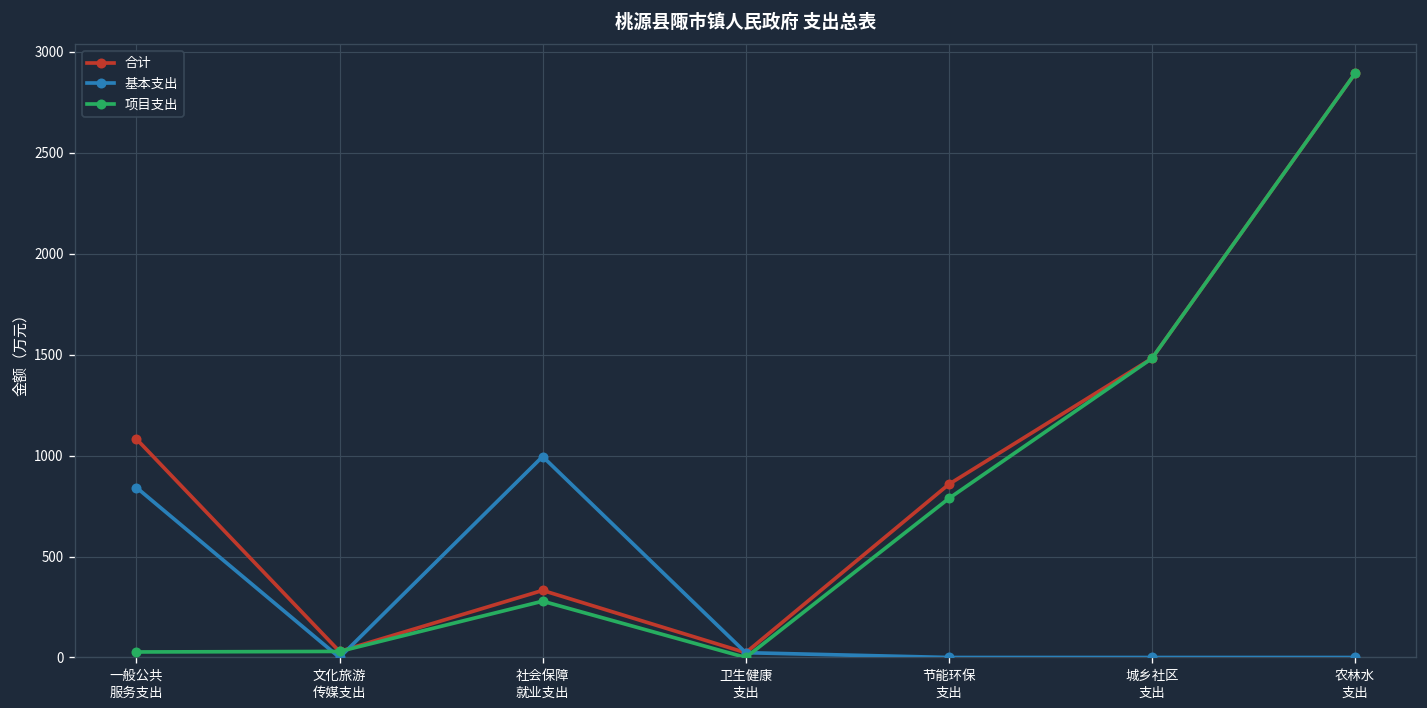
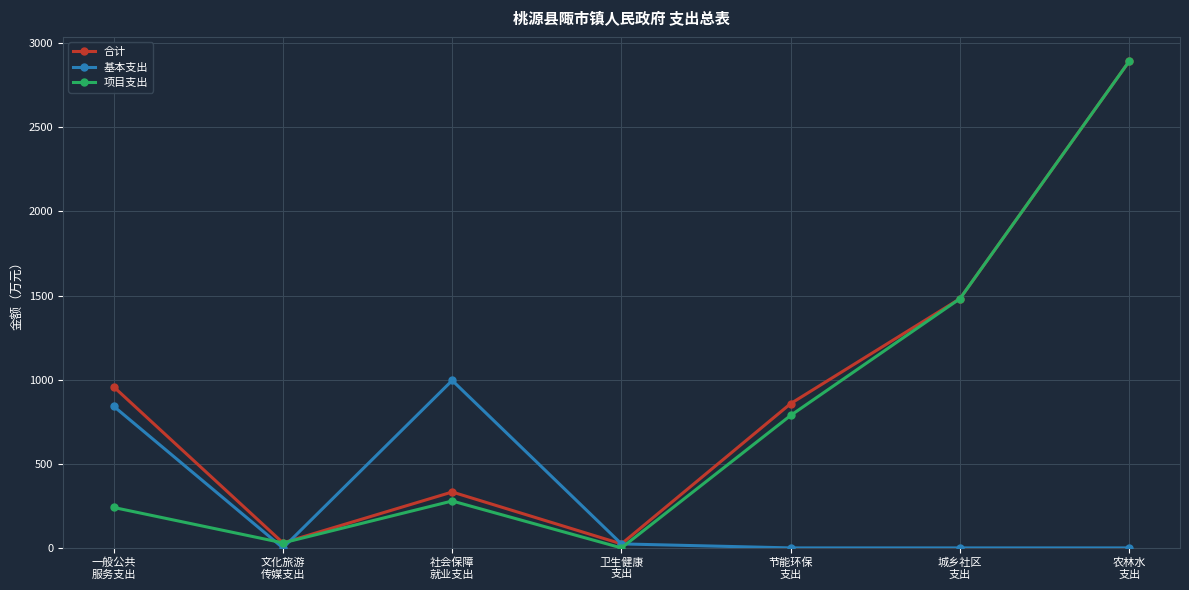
合计, 一般公共 服务支出: 1080 -> 960
项目支出, 一般公共 服务支出: 30 -> 240
